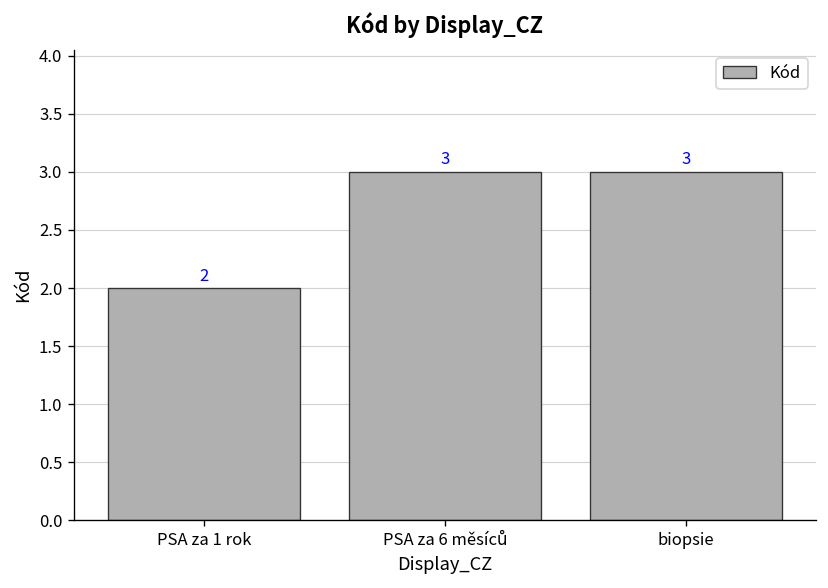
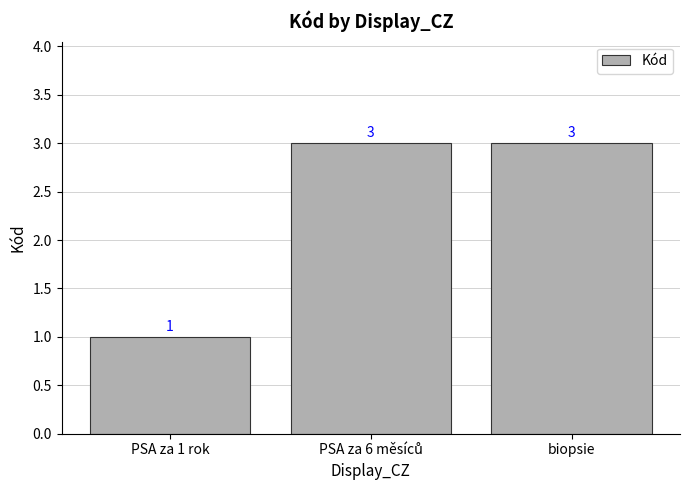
PSA za 1 rok: 2 -> 1
